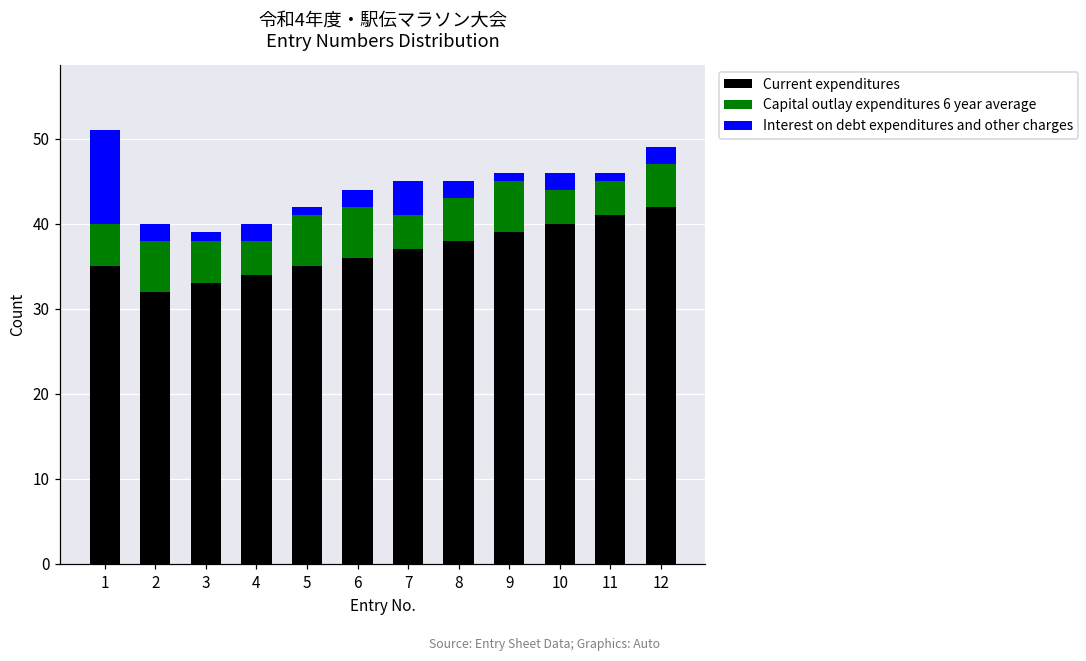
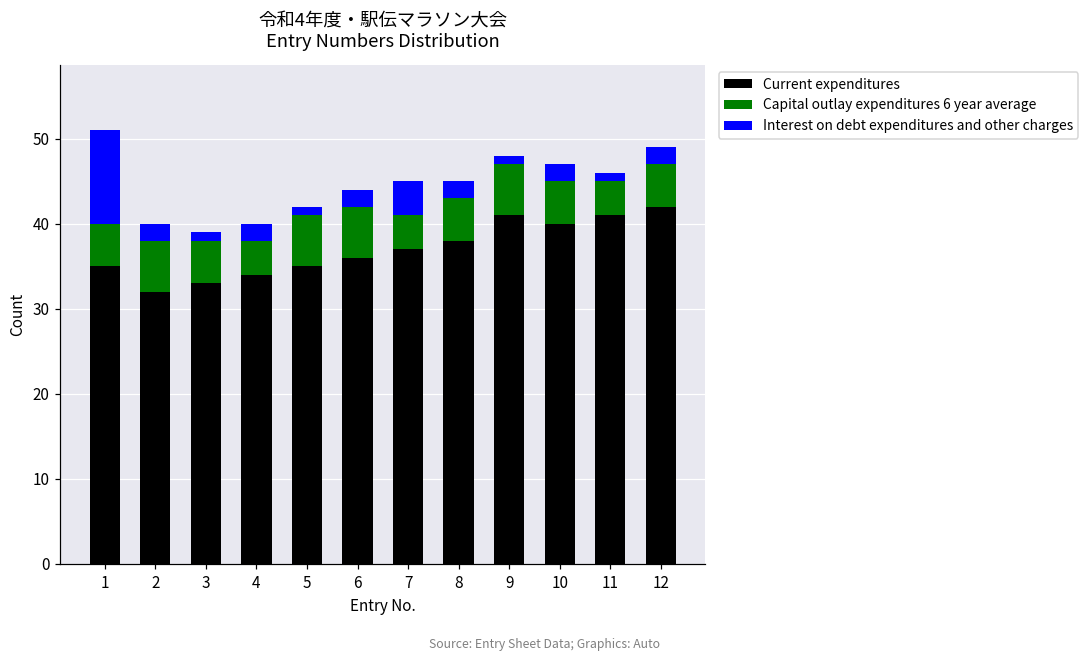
Current expenditures, 9: 39 -> 41
Capital outlay expenditures 6 year average, 10: 4 -> 5
